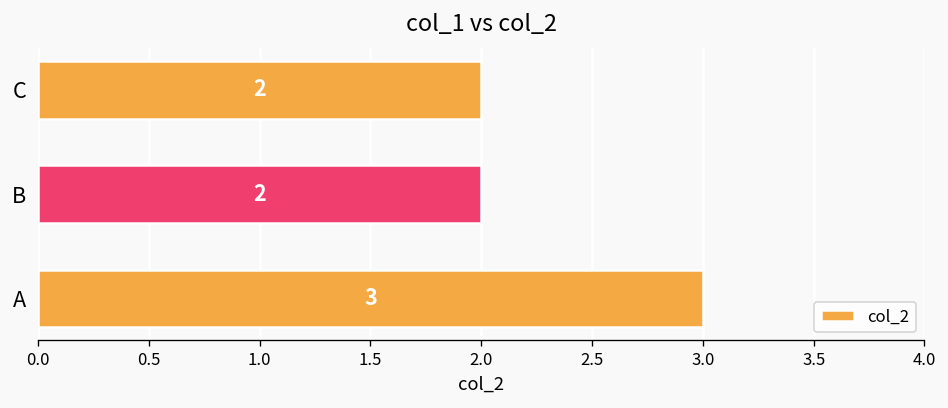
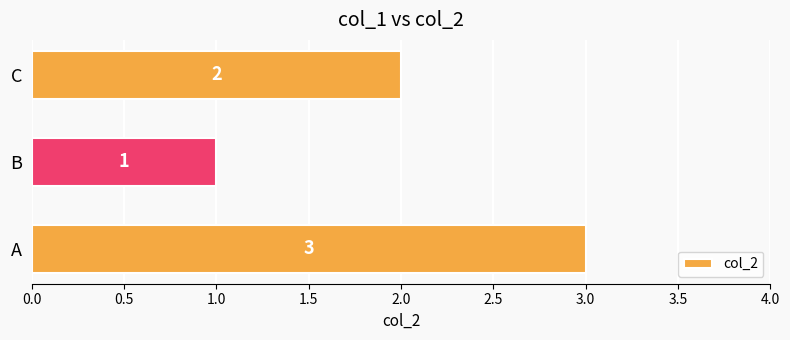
B: 2 -> 1
